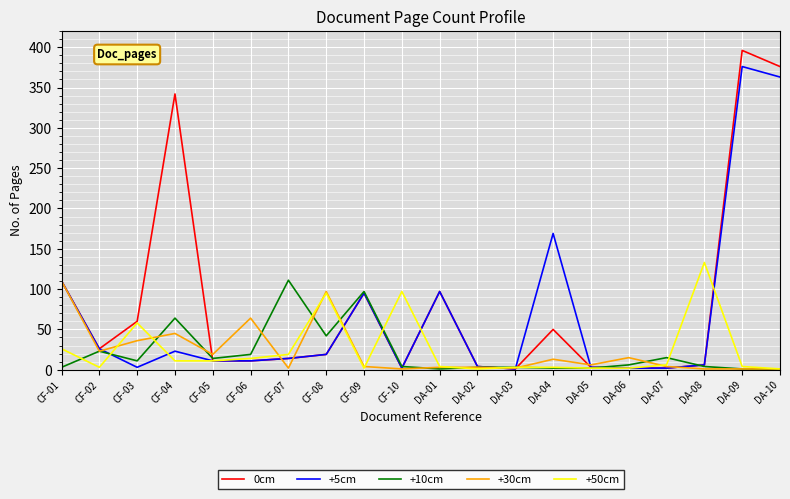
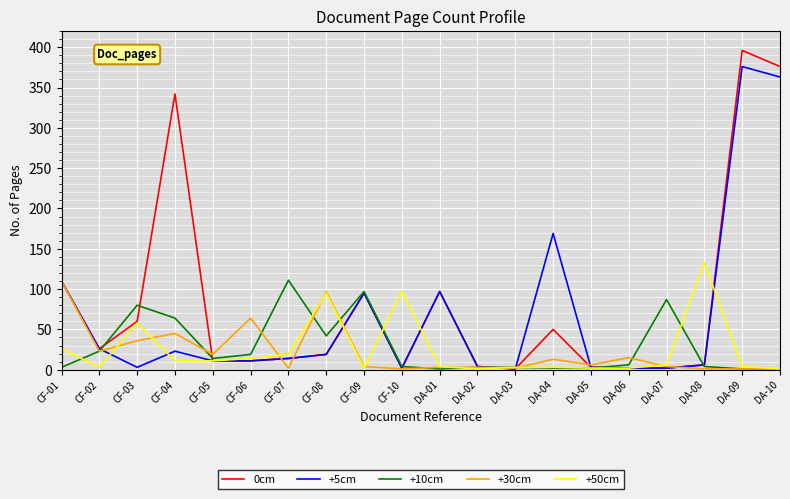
+10cm, CF-03: 10 -> 80
+10cm, DA-07: 20 -> 90
